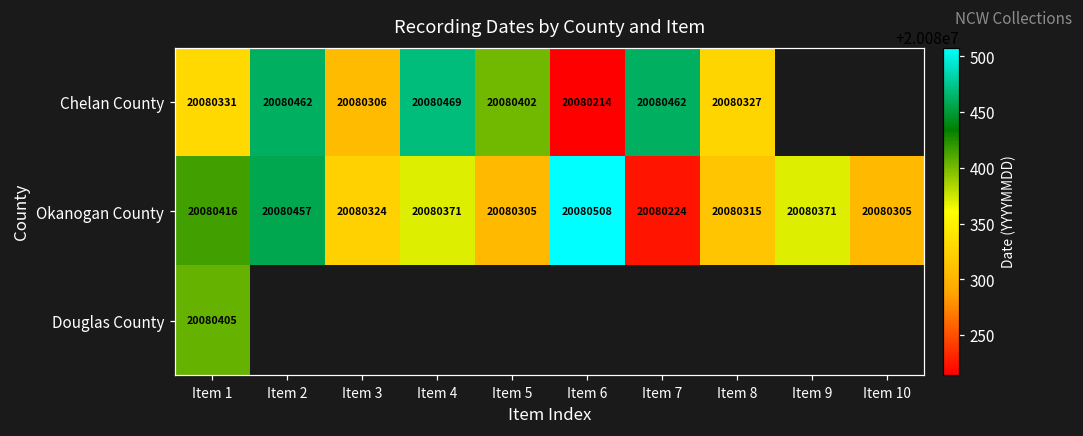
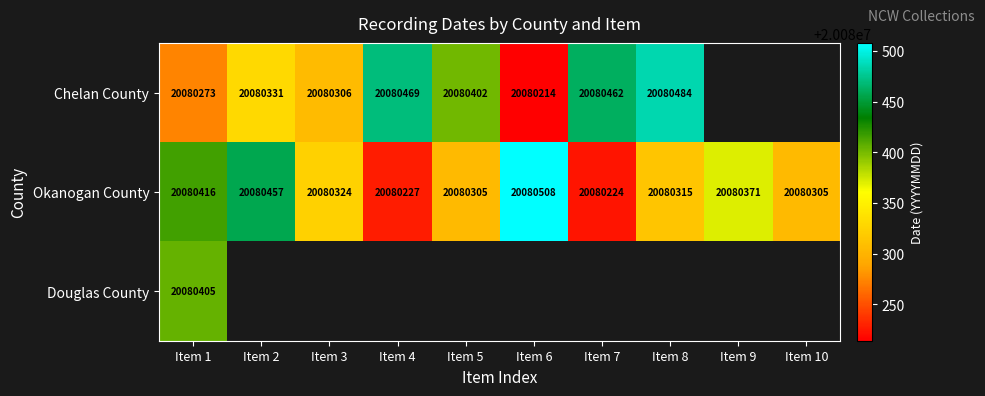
Chelan County, Item 1: 20080331 -> 20080273
Chelan County, Item 2: 20080462 -> 20080331
Chelan County, Item 8: 20080327 -> 20080484
Okanogan County, Item 4: 20080371 -> 20080227
